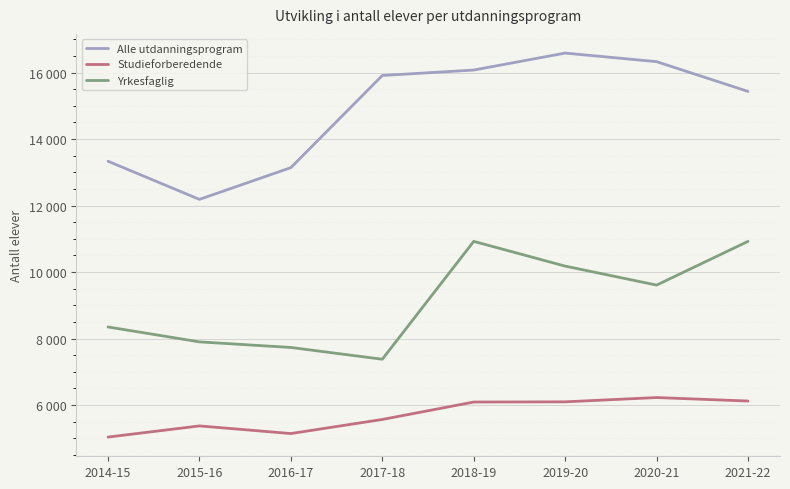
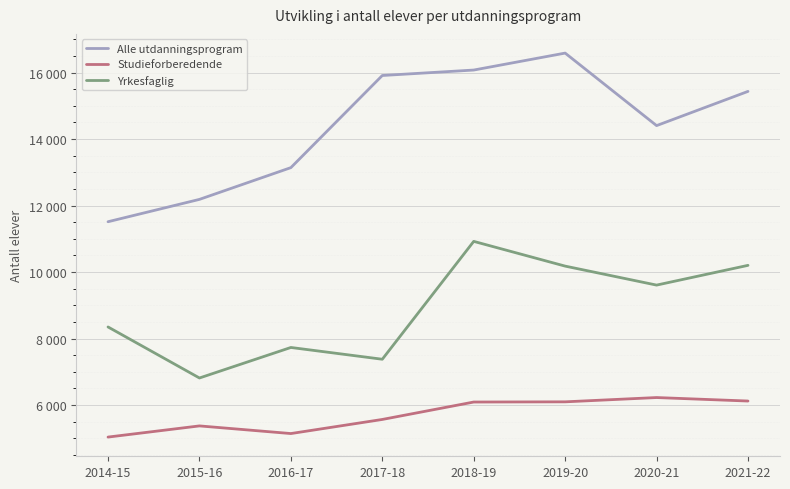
Alle utdanningsprogram, 2014-15: 13300 -> 11500
Yrkesfaglig, 2015-16: 7900 -> 6800
Alle utdanningsprogram, 2020-21: 16300 -> 14400
Yrkesfaglig, 2021-22: 10900 -> 10200
